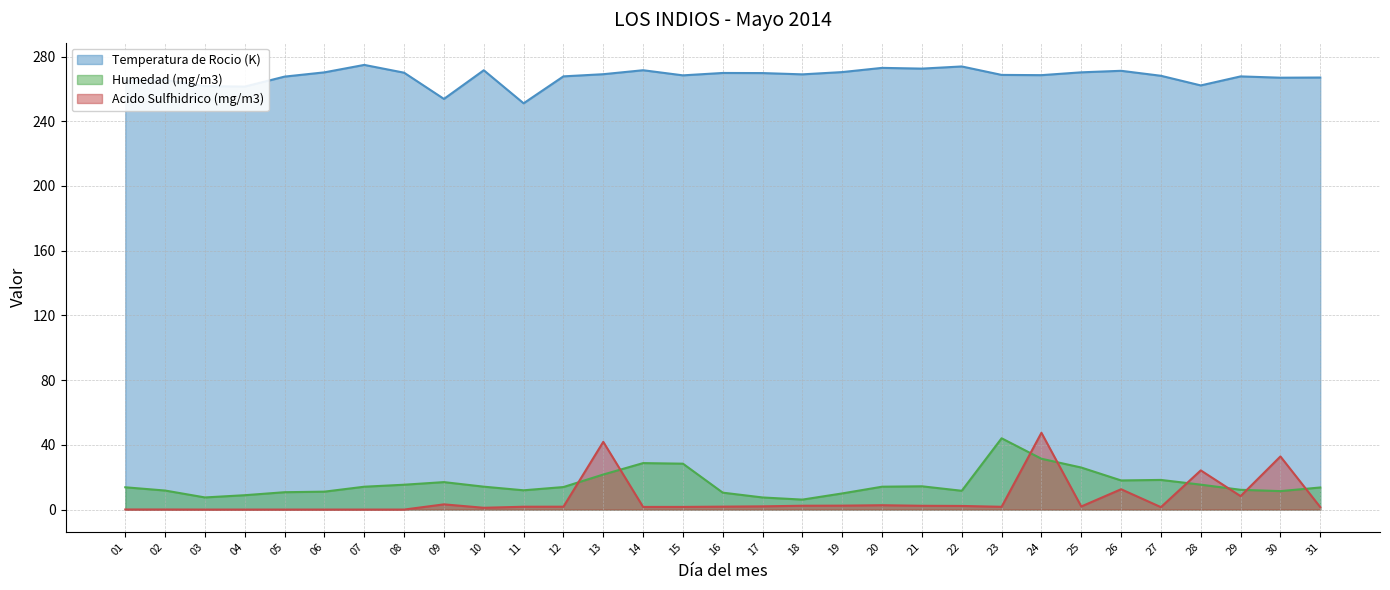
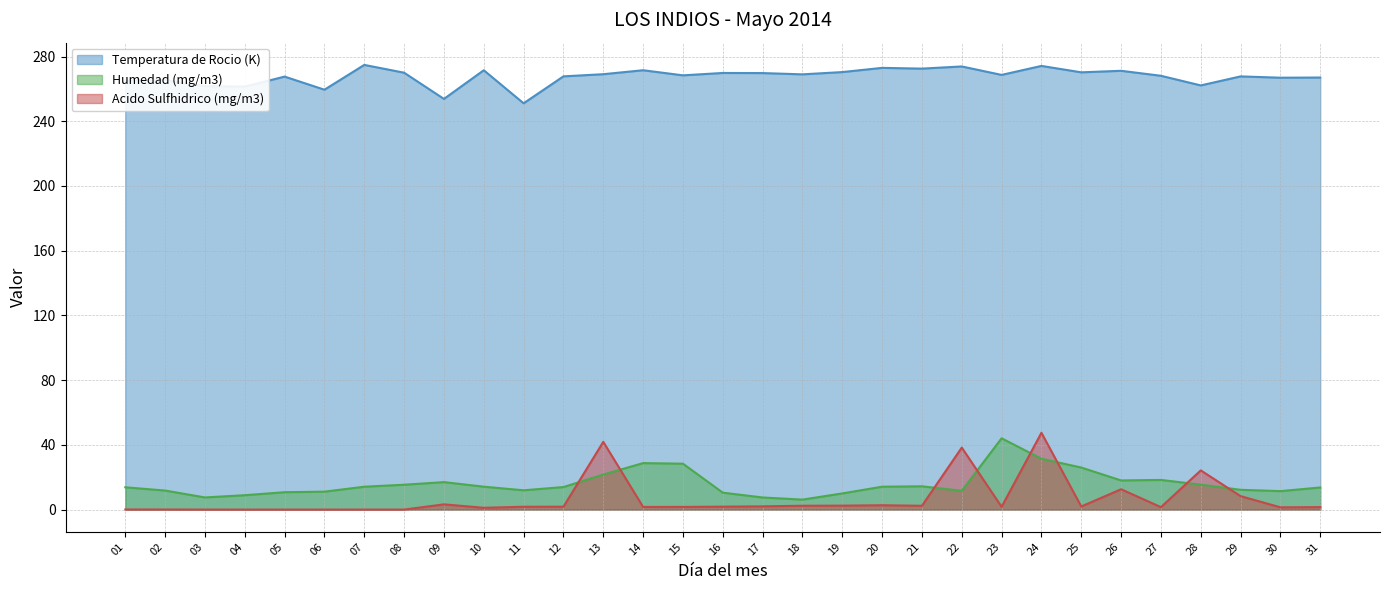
Temperatura de Rocio (K), 06: 270 -> 259
Acido Sulfhidrico (mg/m3), 22: 2 -> 38
Temperatura de Rocio (K), 24: 268 -> 274
Acido Sulfhidrico (mg/m3), 30: 33 -> 1
